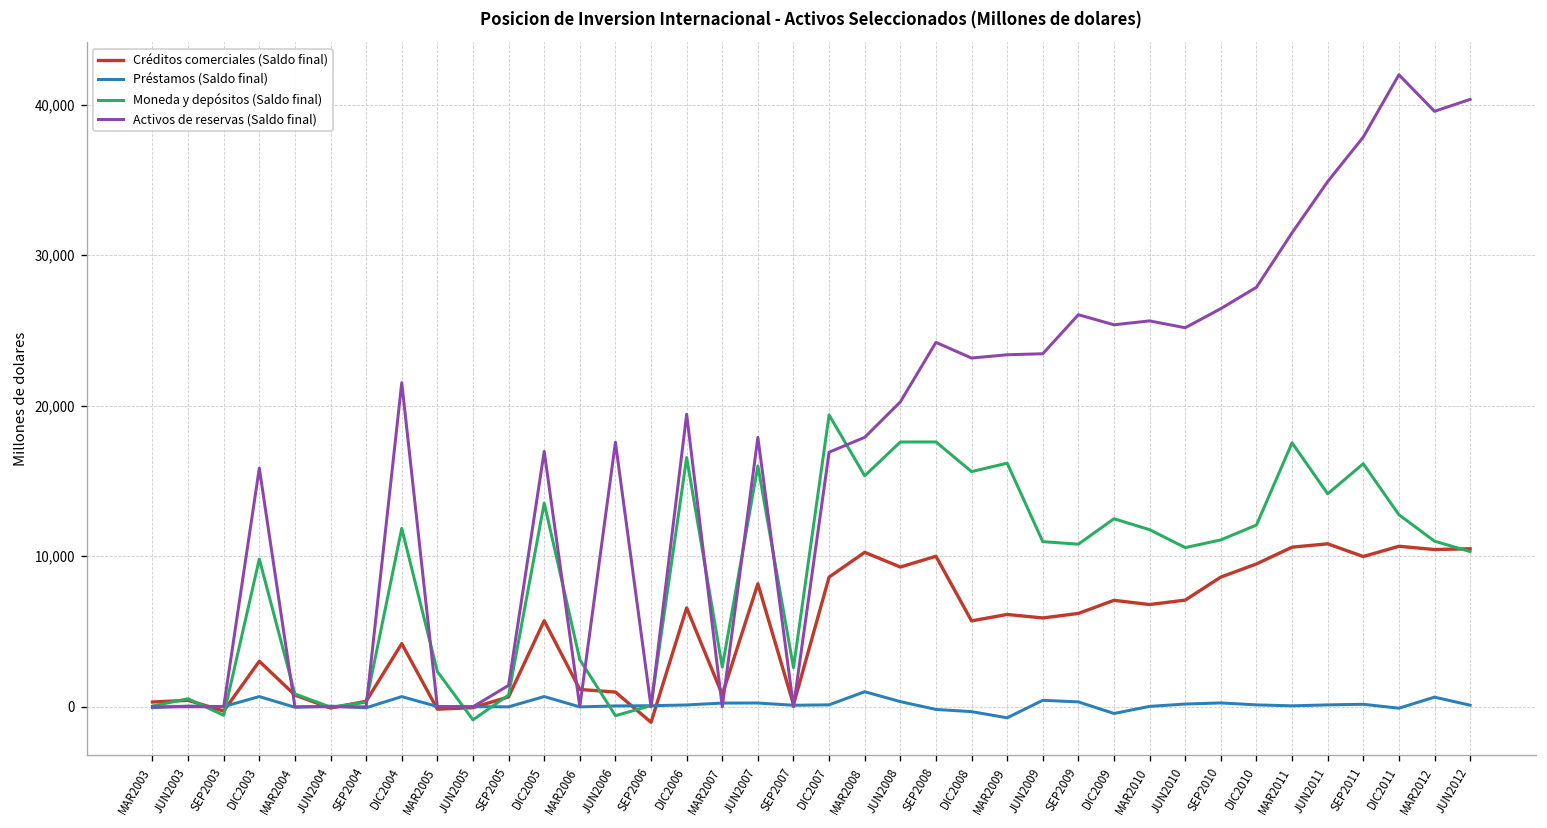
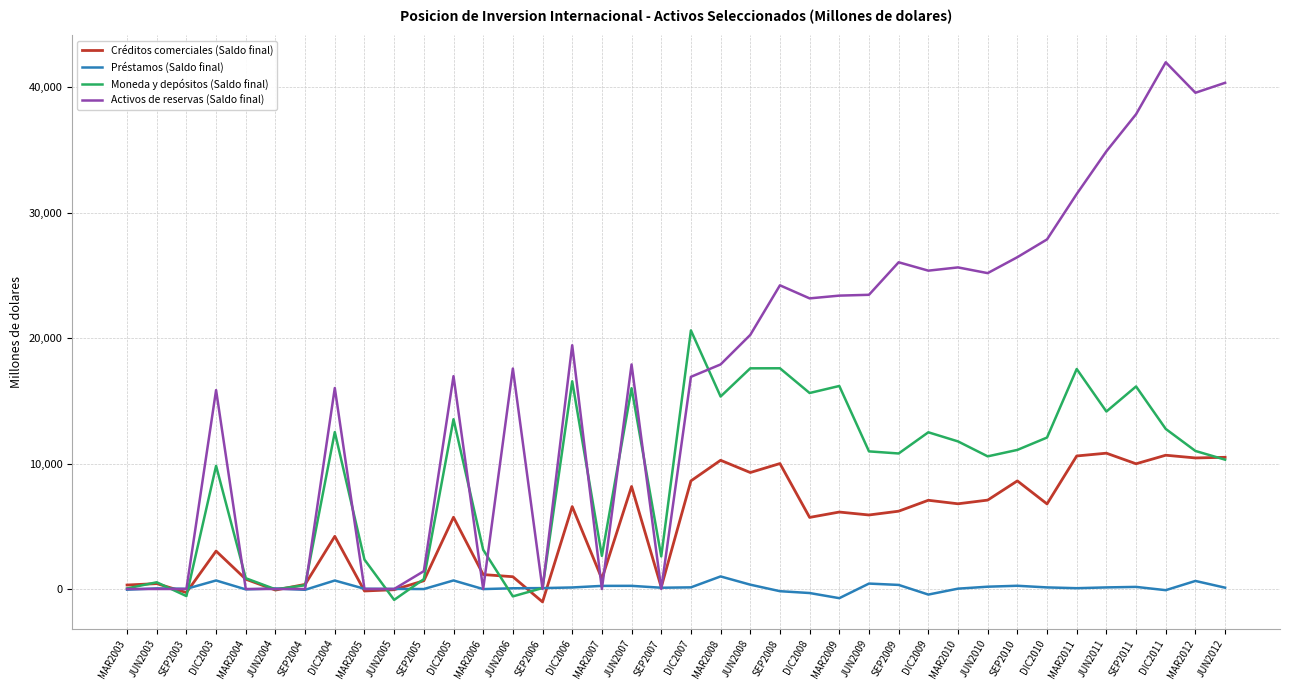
Moneda y depósitos (Saldo final), DIC2004: 11,800 -> 12,500
Activos de reservas (Saldo final), DIC2004: 21,500 -> 16,000
Moneda y depósitos (Saldo final), DIC2007: 19,400 -> 20,600
Créditos comerciales (Saldo final), DIC2010: 9,500 -> 6,800
